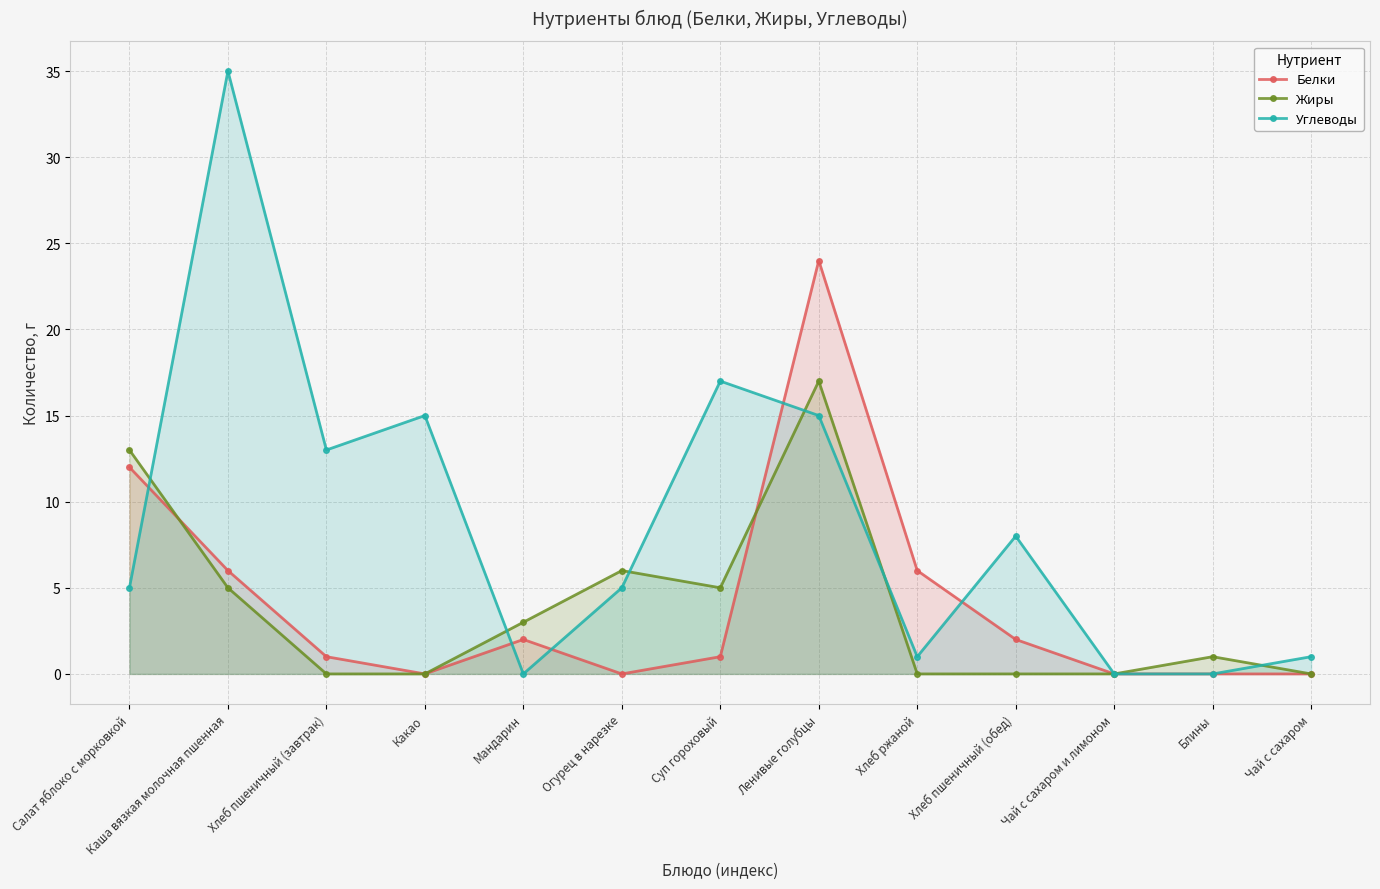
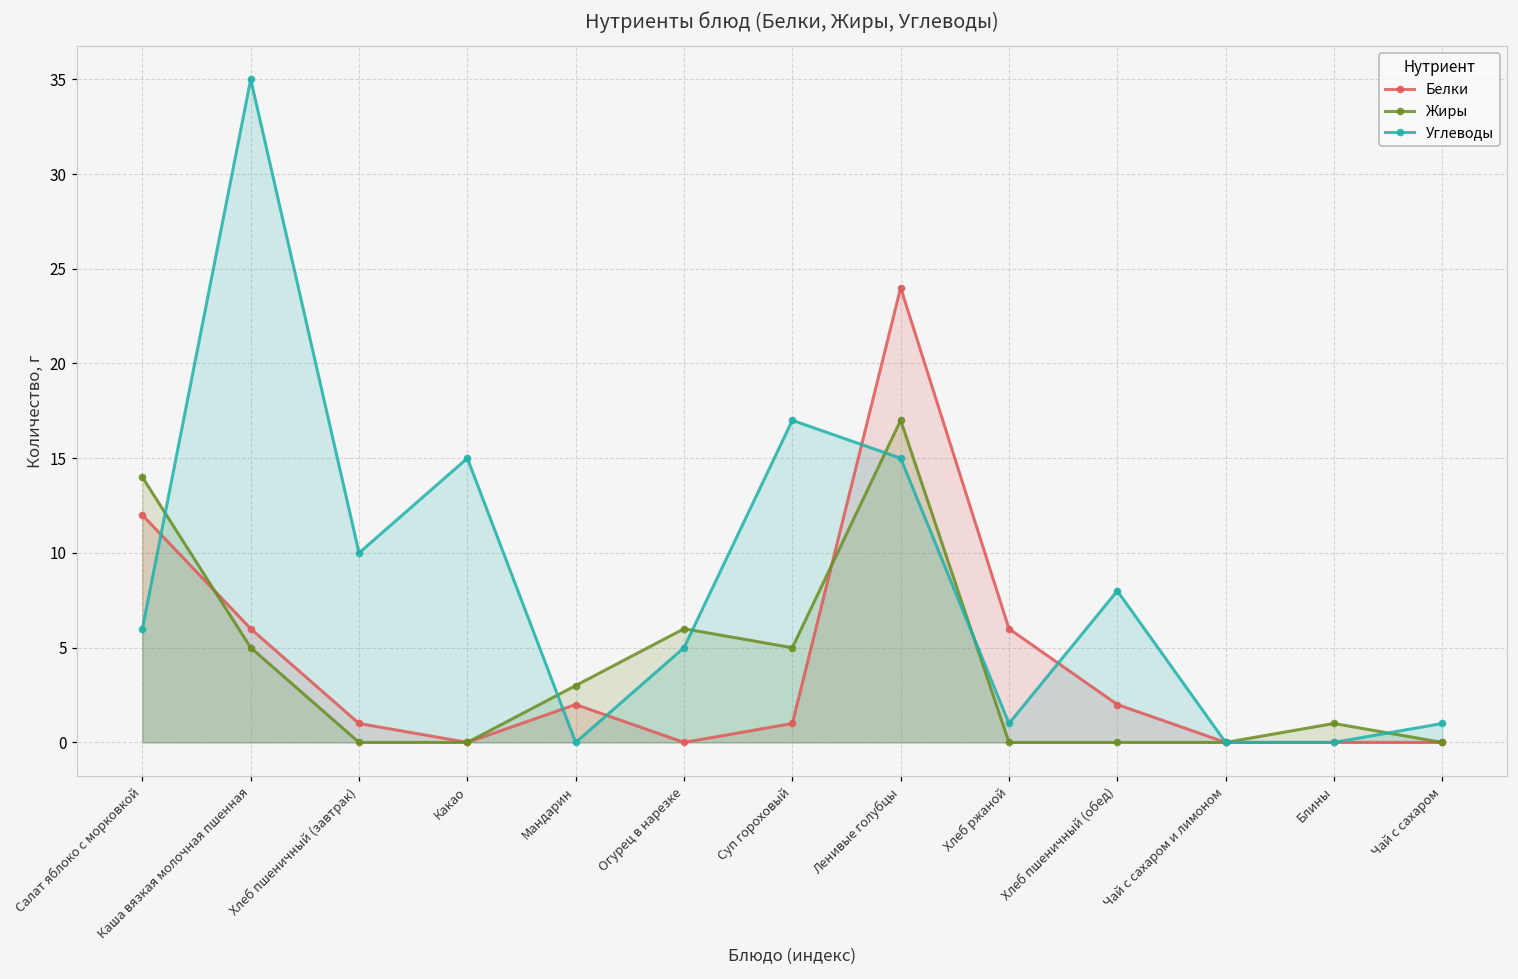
Жиры, Салат яблоко с морковкой: 13 -> 14
Углеводы, Салат яблоко с морковкой: 5 -> 6
Углеводы, Хлеб пшеничный (завтрак): 13 -> 10
